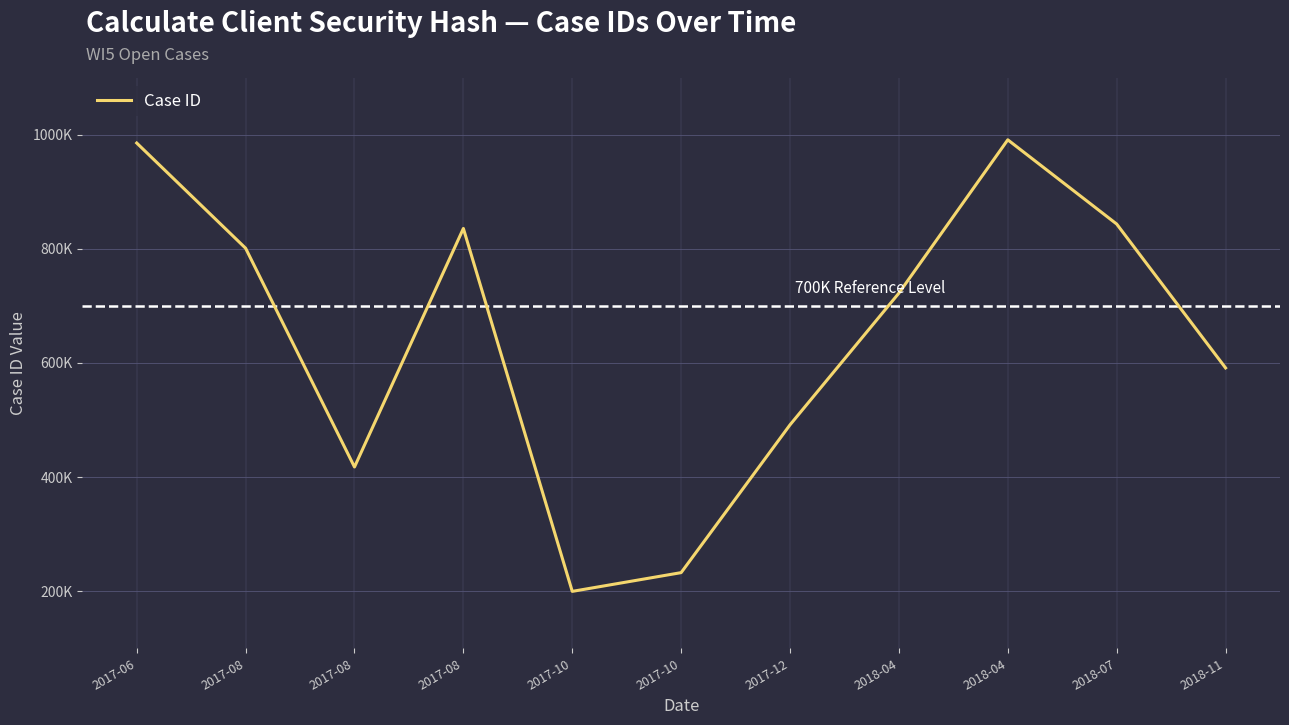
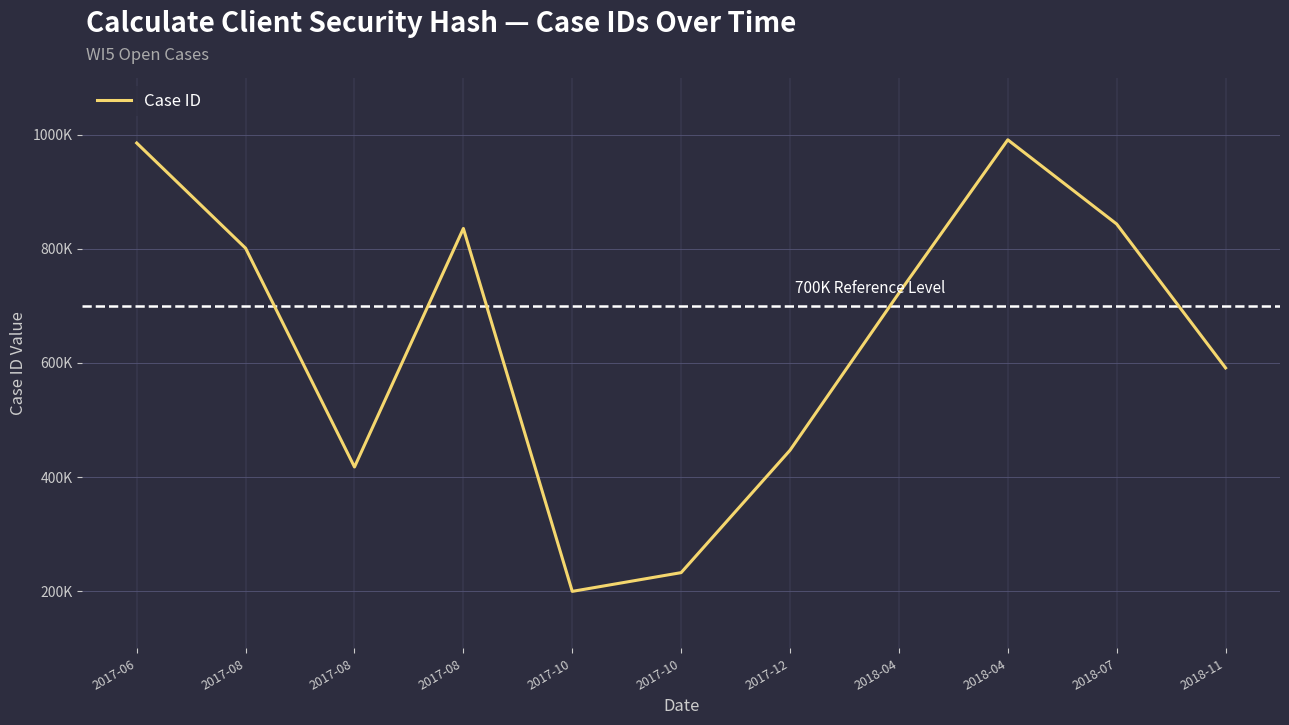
2017-12: 490000 -> 450000
